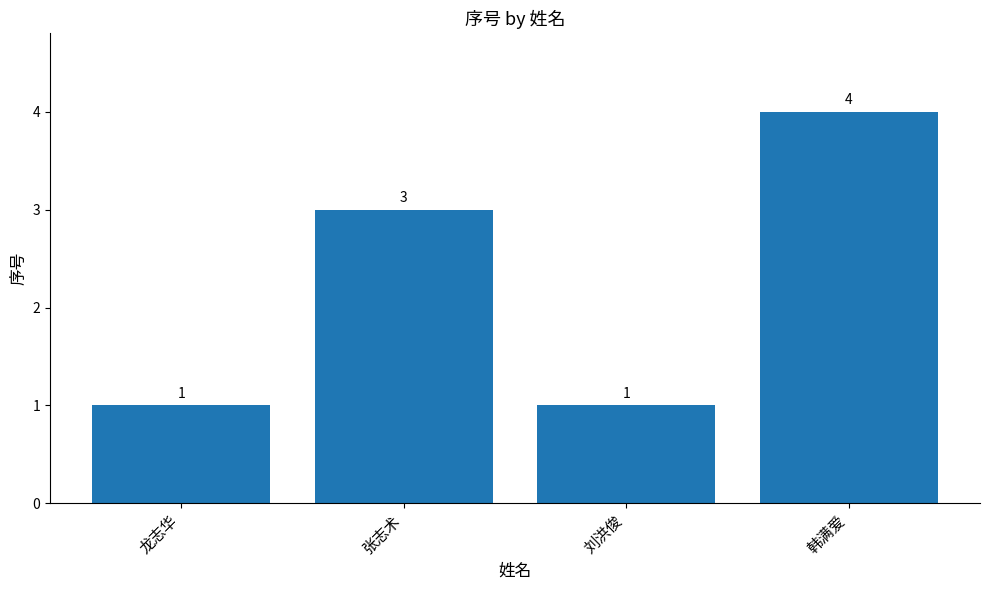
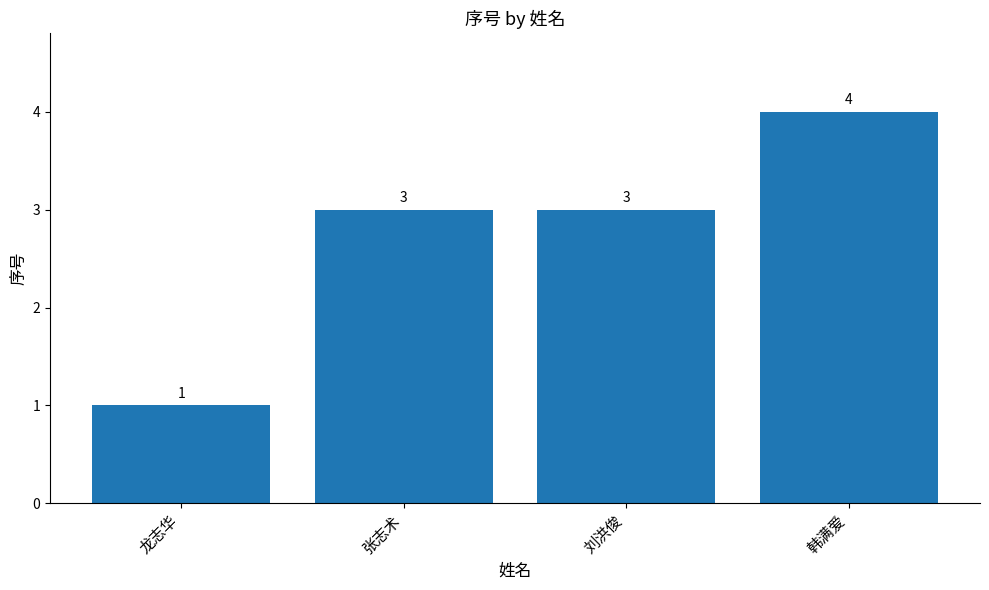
刘洪俊: 1 -> 3
